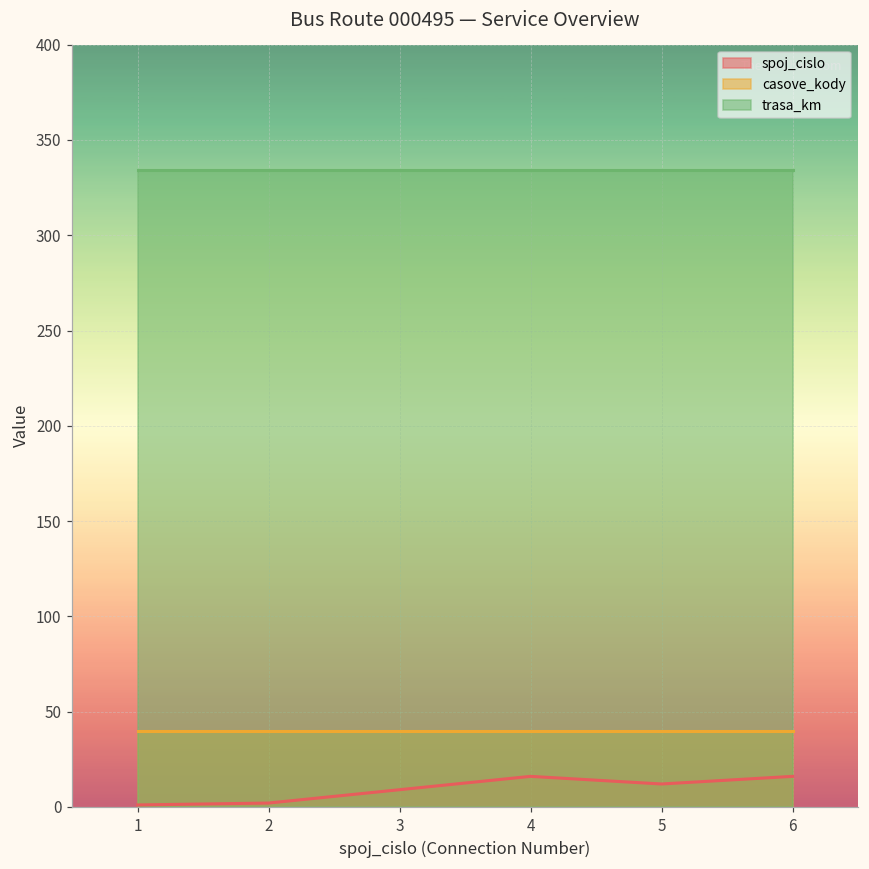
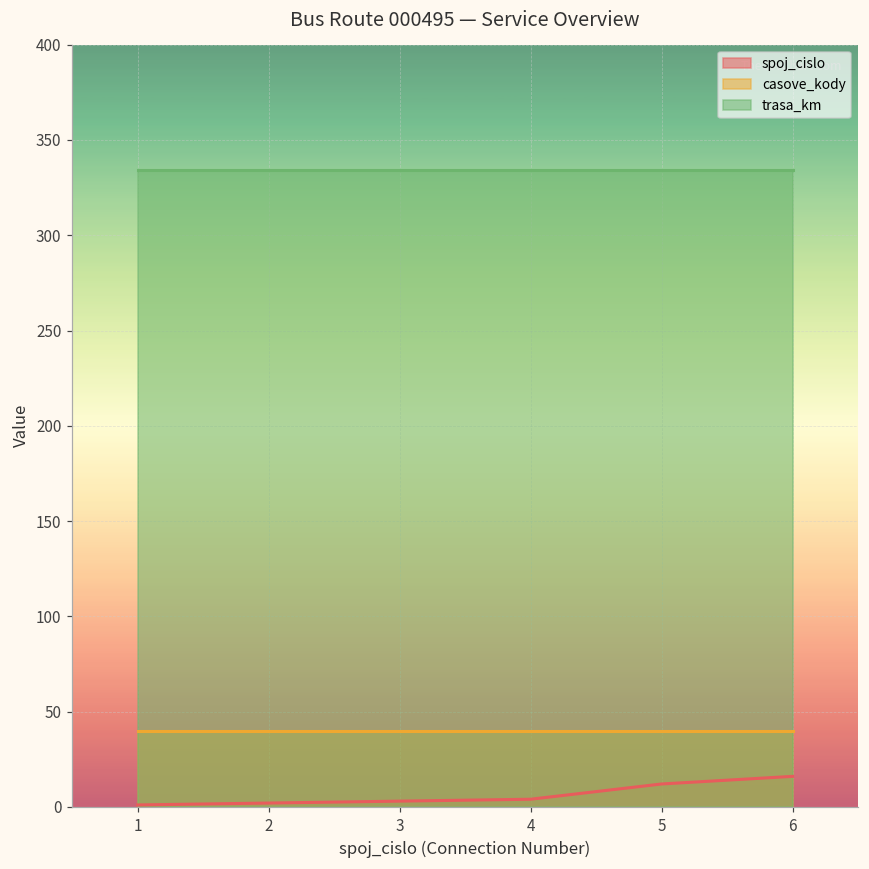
spoj_cislo, 3: 9 -> 3
spoj_cislo, 4: 16 -> 4
